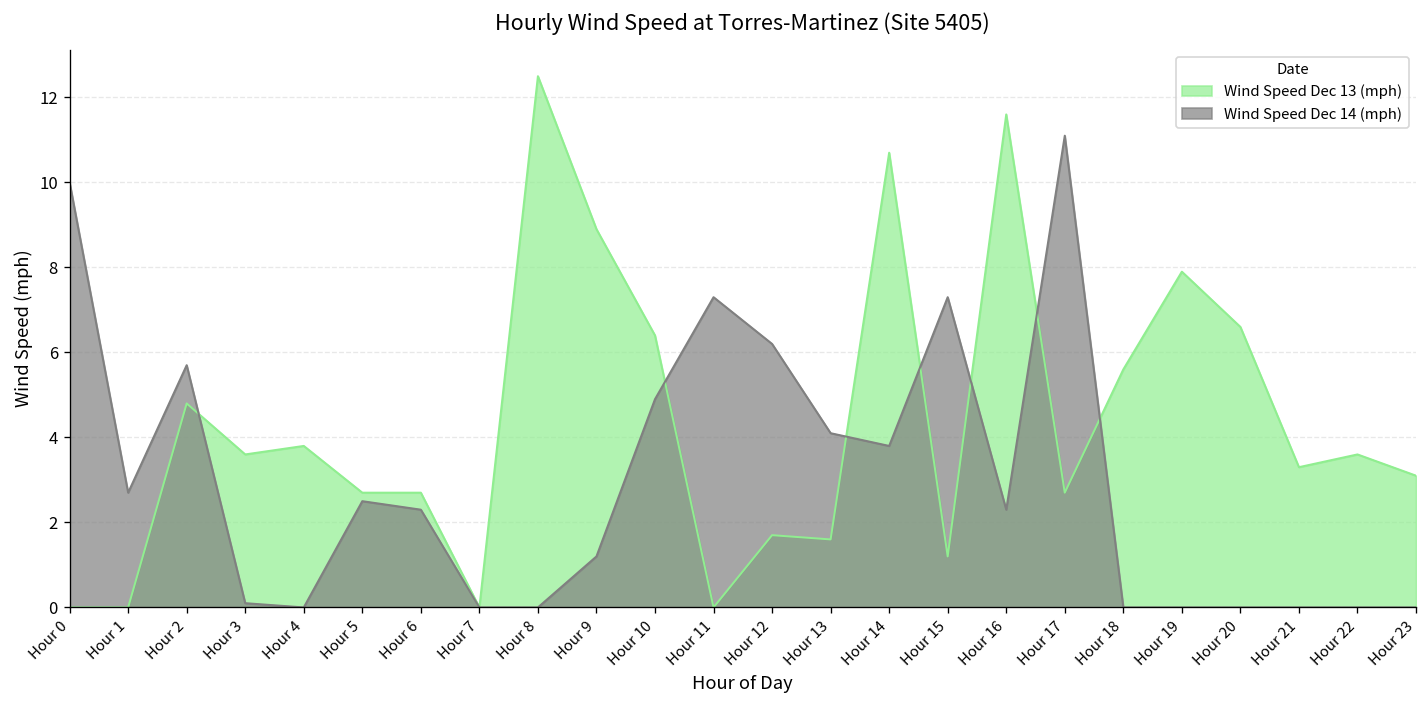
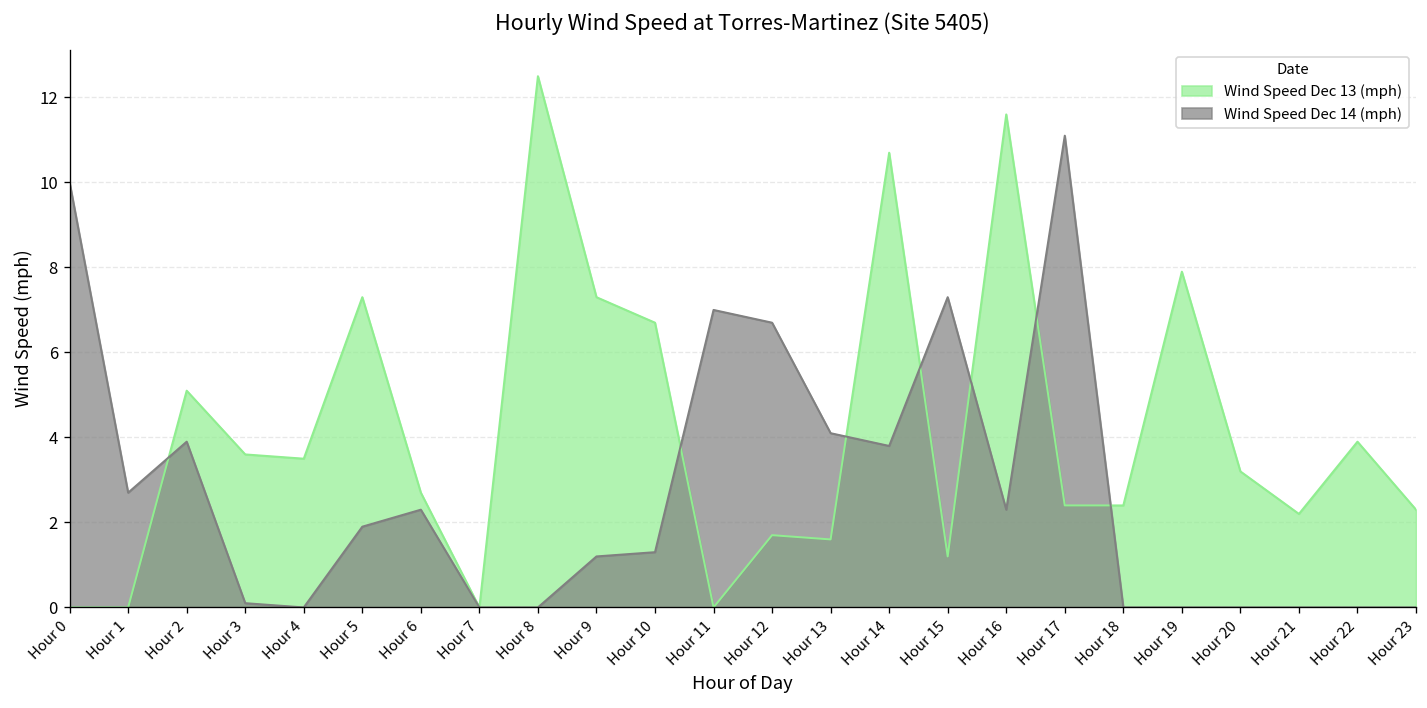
Wind Speed Dec 13 (mph), Hour 2: 4.8 -> 5.1
Wind Speed Dec 14 (mph), Hour 2: 5.7 -> 3.9
Wind Speed Dec 13 (mph), Hour 4: 3.8 -> 3.5
Wind Speed Dec 13 (mph), Hour 5: 2.7 -> 7.3
Wind Speed Dec 14 (mph), Hour 5: 2.5 -> 1.9
Wind Speed Dec 13 (mph), Hour 9: 8.9 -> 7.3
Wind Speed Dec 13 (mph), Hour 10: 6.4 -> 6.7
Wind Speed Dec 14 (mph), Hour 10: 4.9 -> 1.3
Wind Speed Dec 14 (mph), Hour 11: 7.3 -> 7.0
Wind Speed Dec 14 (mph), Hour 12: 6.2 -> 6.7
Wind Speed Dec 13 (mph), Hour 17: 2.7 -> 2.4
Wind Speed Dec 13 (mph), Hour 18: 5.6 -> 2.4
Wind Speed Dec 13 (mph), Hour 20: 6.6 -> 3.2
Wind Speed Dec 13 (mph), Hour 21: 3.3 -> 2.2
Wind Speed Dec 13 (mph), Hour 22: 3.6 -> 3.9
Wind Speed Dec 13 (mph), Hour 23: 3.1 -> 2.3
